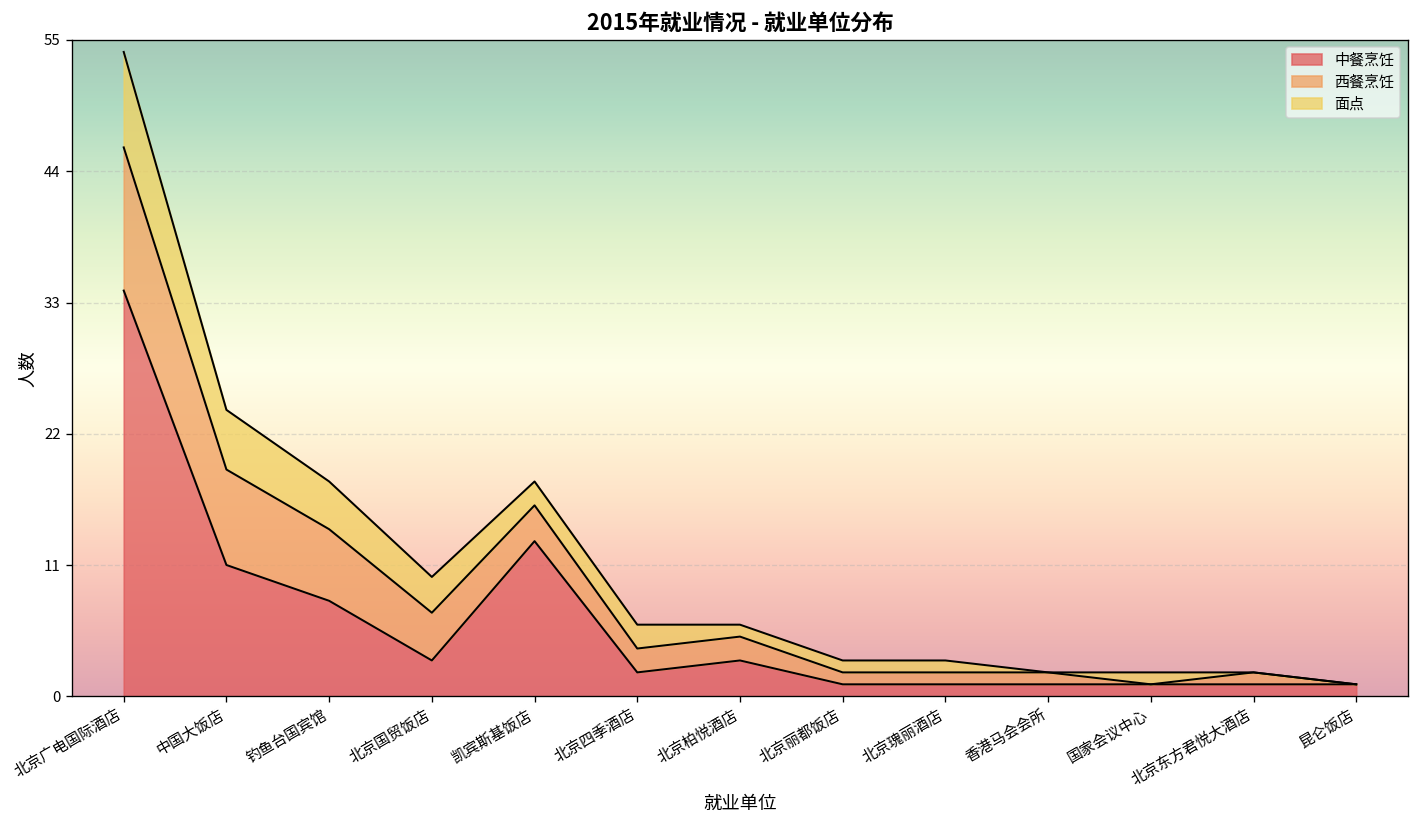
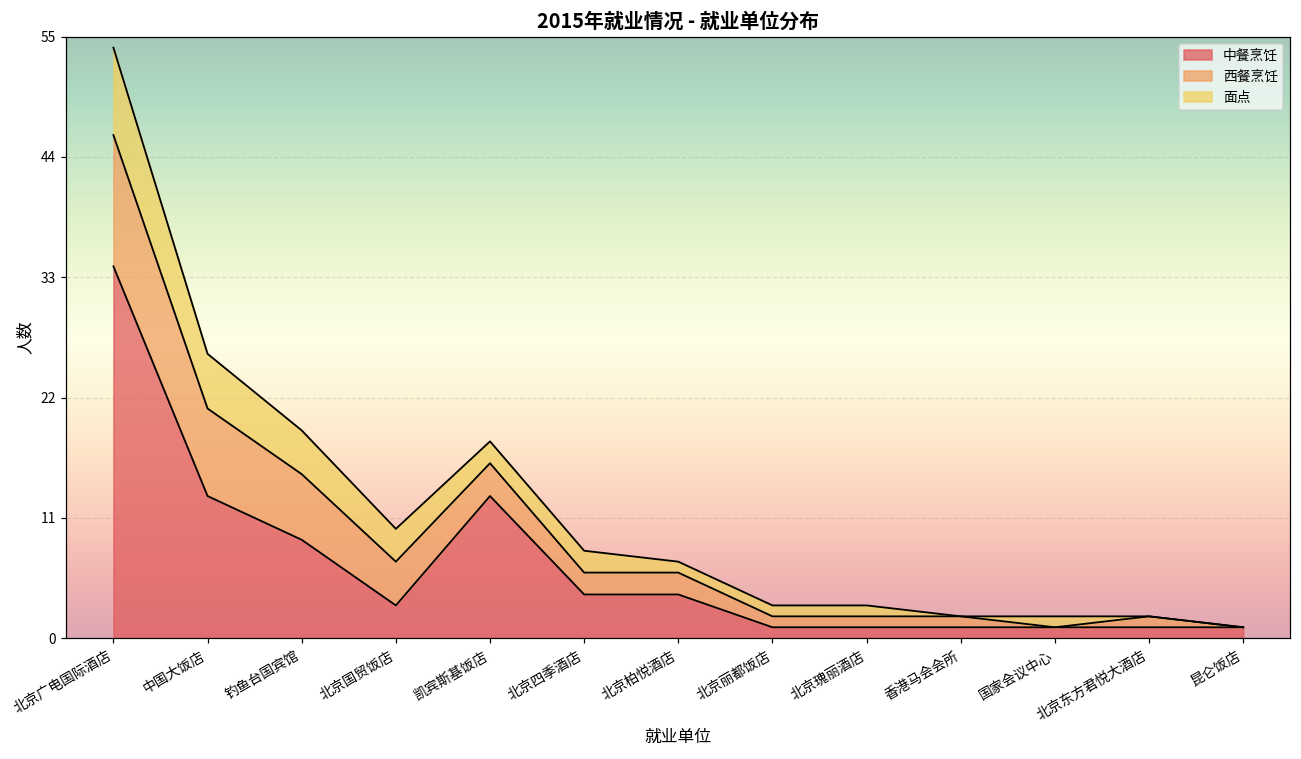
中餐烹饪, 中国大饭店: 11 -> 13
中餐烹饪, 钓鱼台国宾馆: 8 -> 9
中餐烹饪, 北京四季酒店: 2 -> 4
中餐烹饪, 北京柏悦酒店: 3 -> 4
